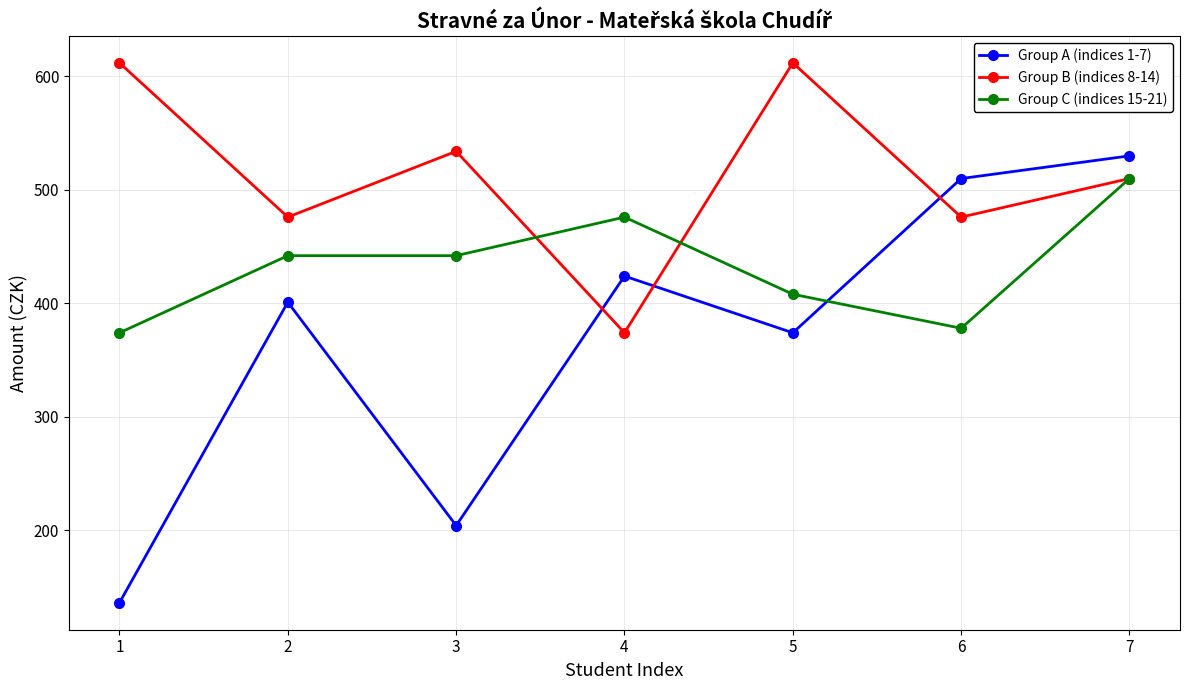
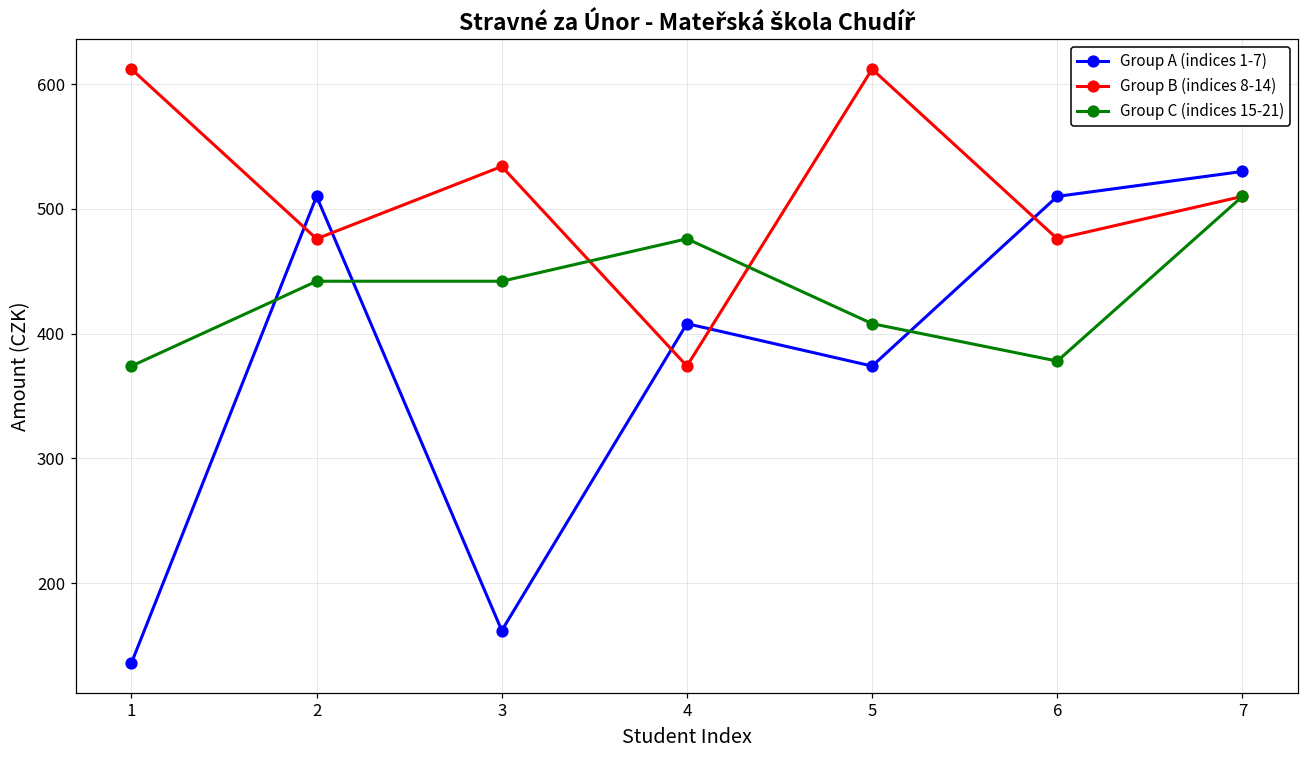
Group A (indices 1-7), 2: 401 -> 510
Group A (indices 1-7), 3: 204 -> 162
Group A (indices 1-7), 4: 424 -> 408
